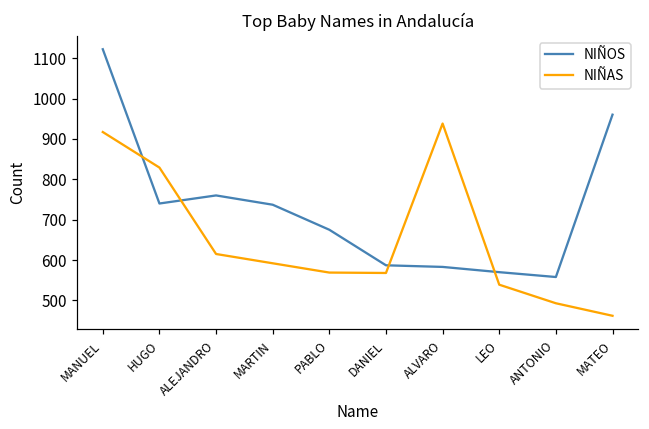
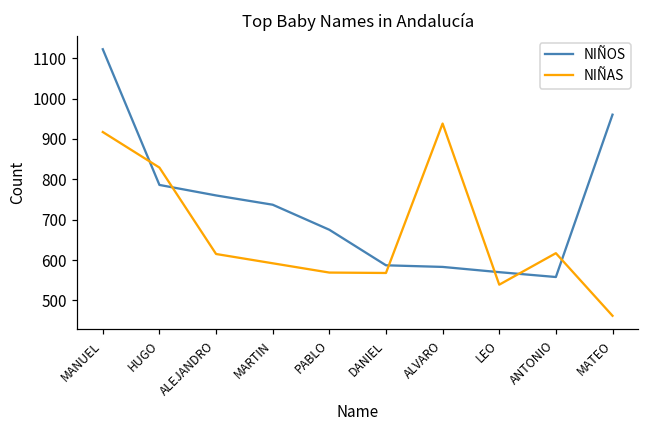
NIÑOS, HUGO: 740 -> 790
NIÑAS, ANTONIO: 490 -> 620
